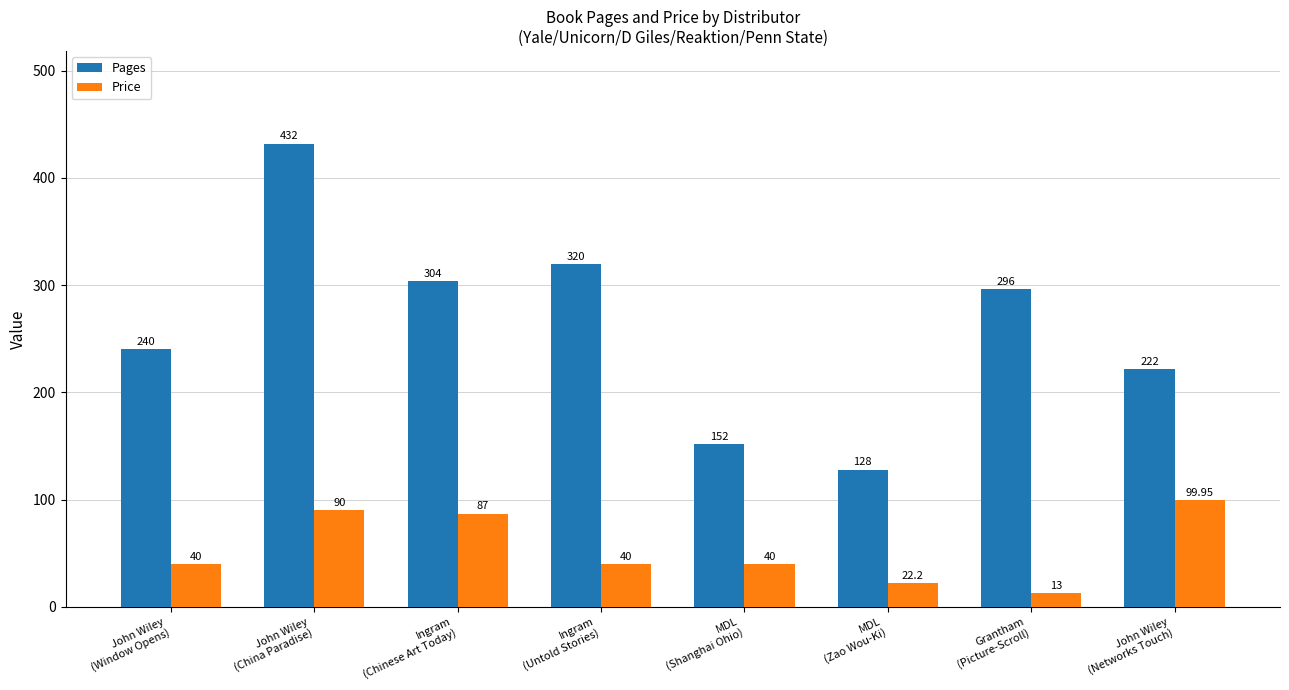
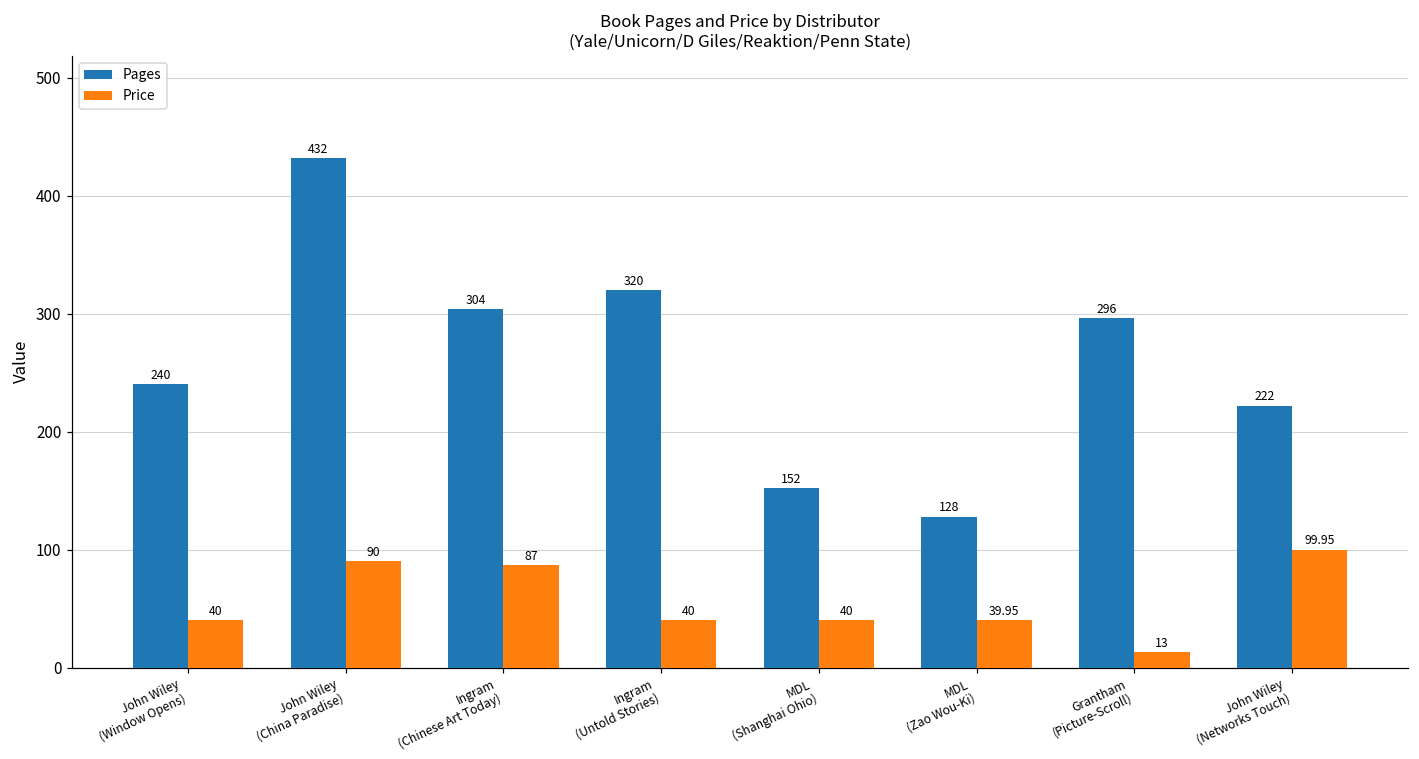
Price, MDL (Zao Wou-Ki): 22.2 -> 39.95
